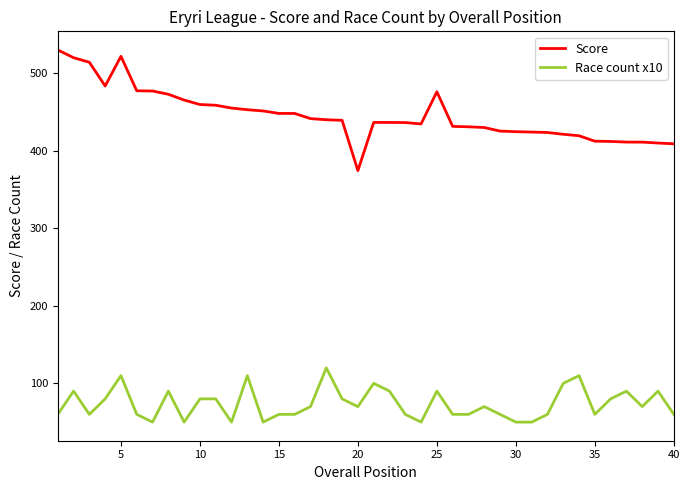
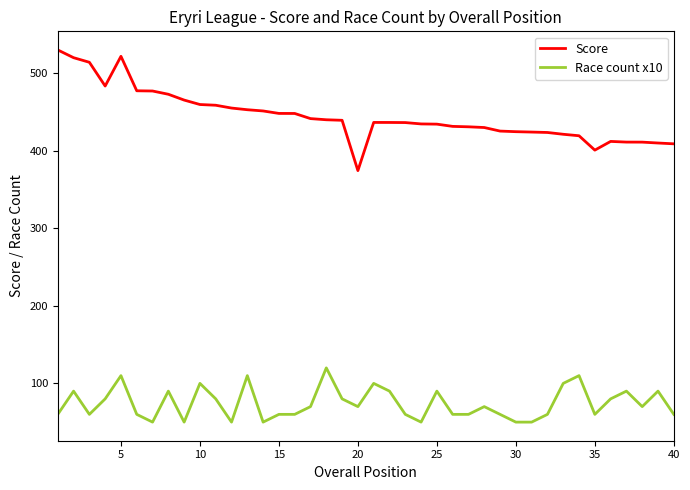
Race count x10, 10: 80 -> 100
Score, 25: 480 -> 430
Score, 35: 410 -> 400
